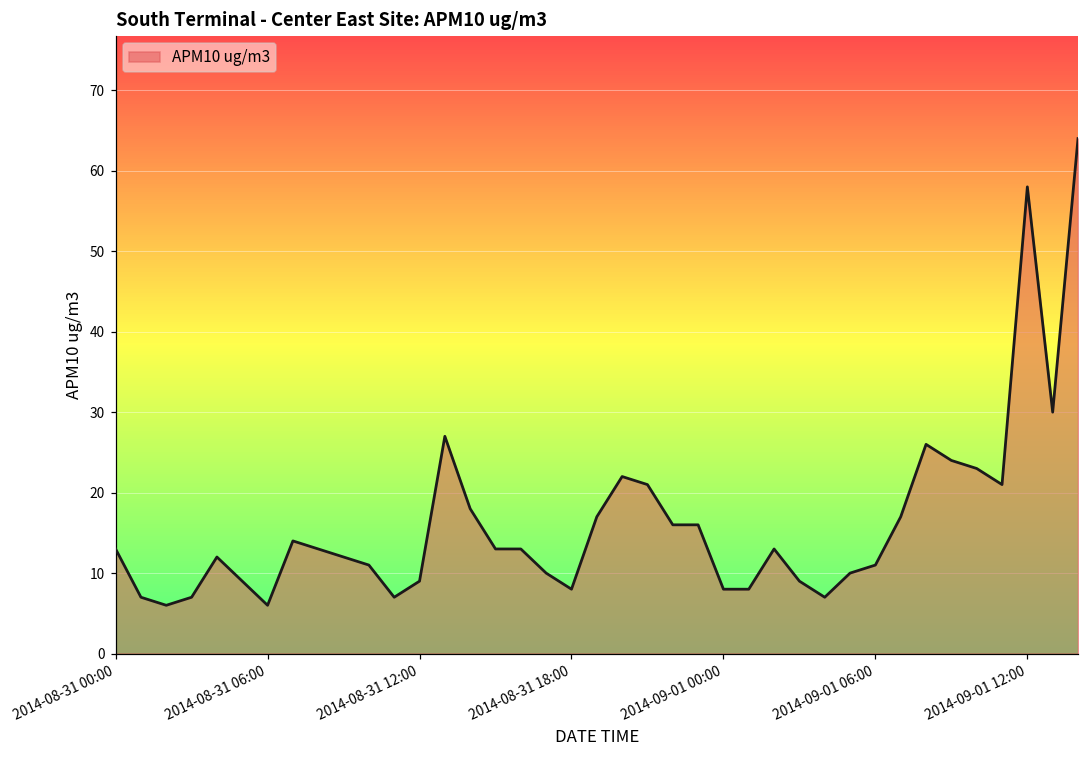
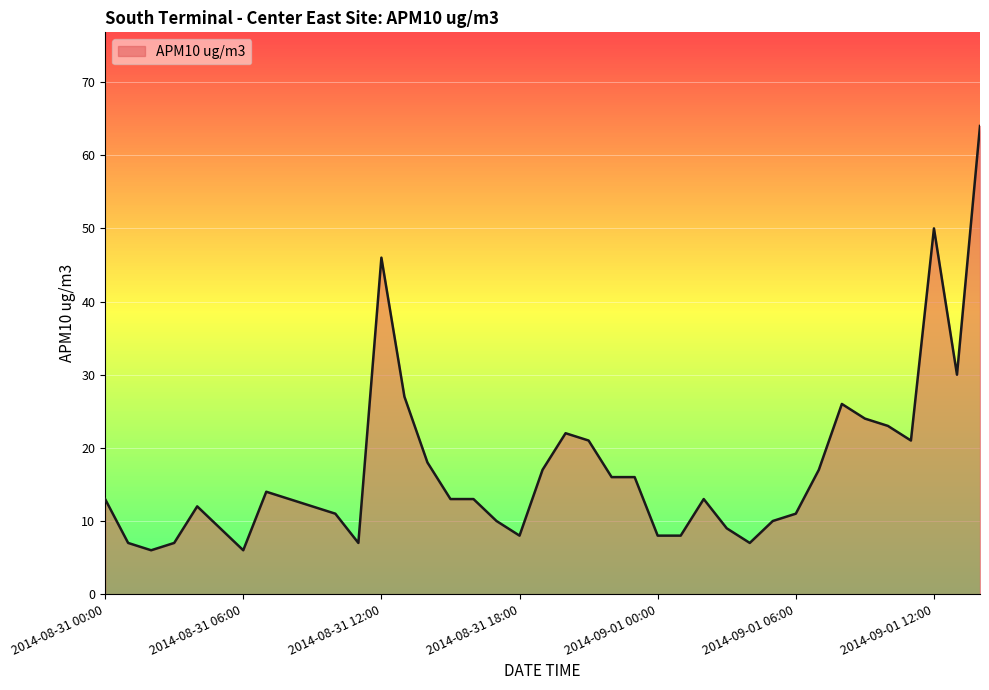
2014-08-31 12:00: 9 -> 46
2014-09-01 12:00: 58 -> 50
